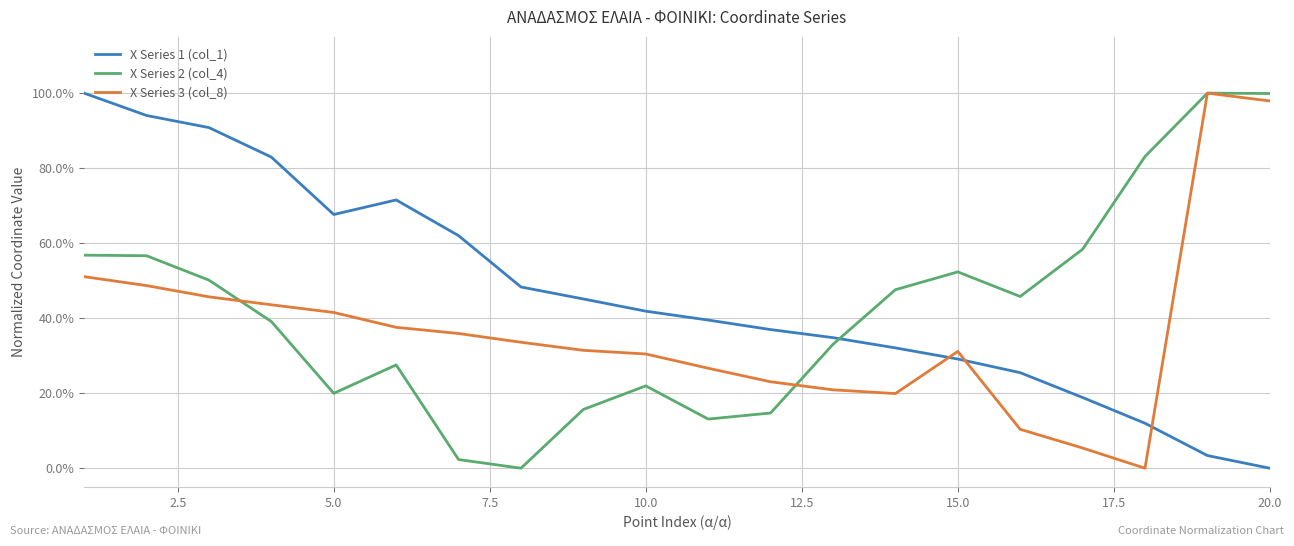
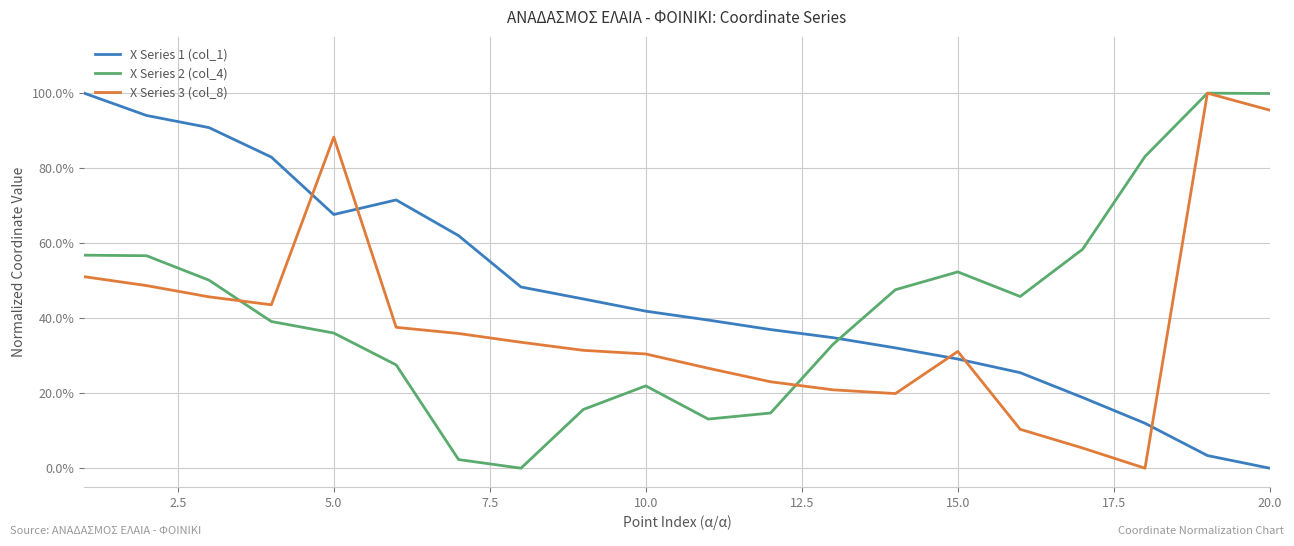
X Series 2 (col_4), 5.0: 20% -> 36%
X Series 3 (col_8), 5.0: 42% -> 88%
X Series 3 (col_8), 20.0: 98% -> 95%
